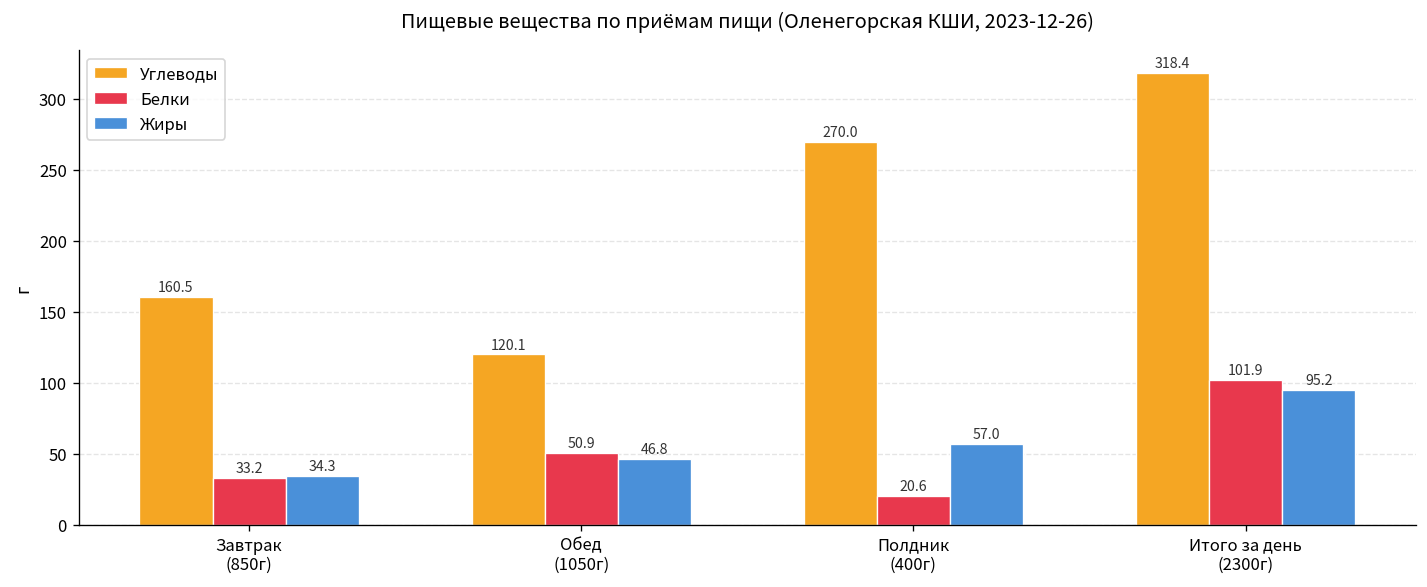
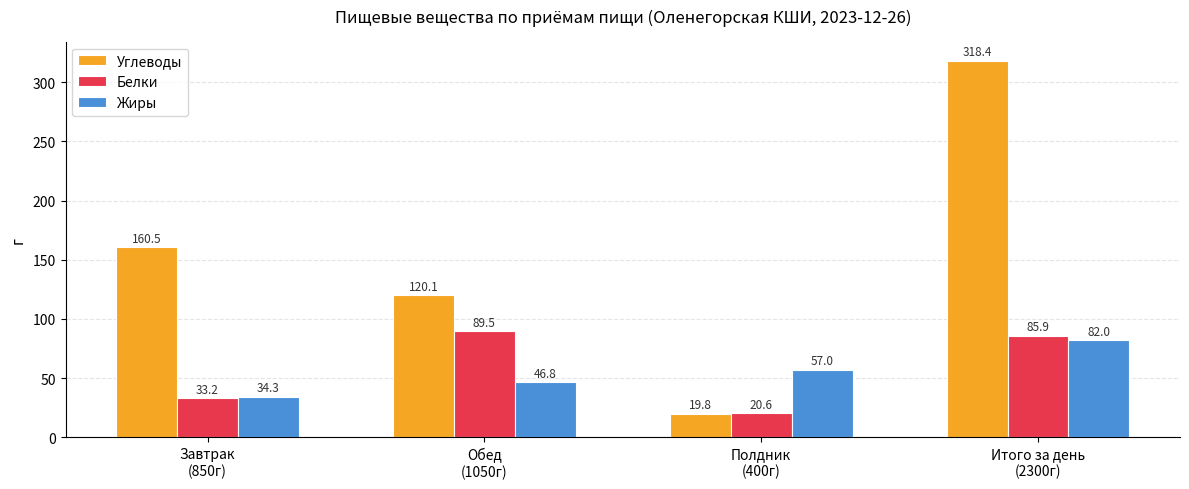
Белки, Обед (1050г): 50.9 -> 89.5
Углеводы, Полдник (400г): 270.0 -> 19.8
Белки, Итого за день (2300г): 101.9 -> 85.9
Жиры, Итого за день (2300г): 95.2 -> 82.0
